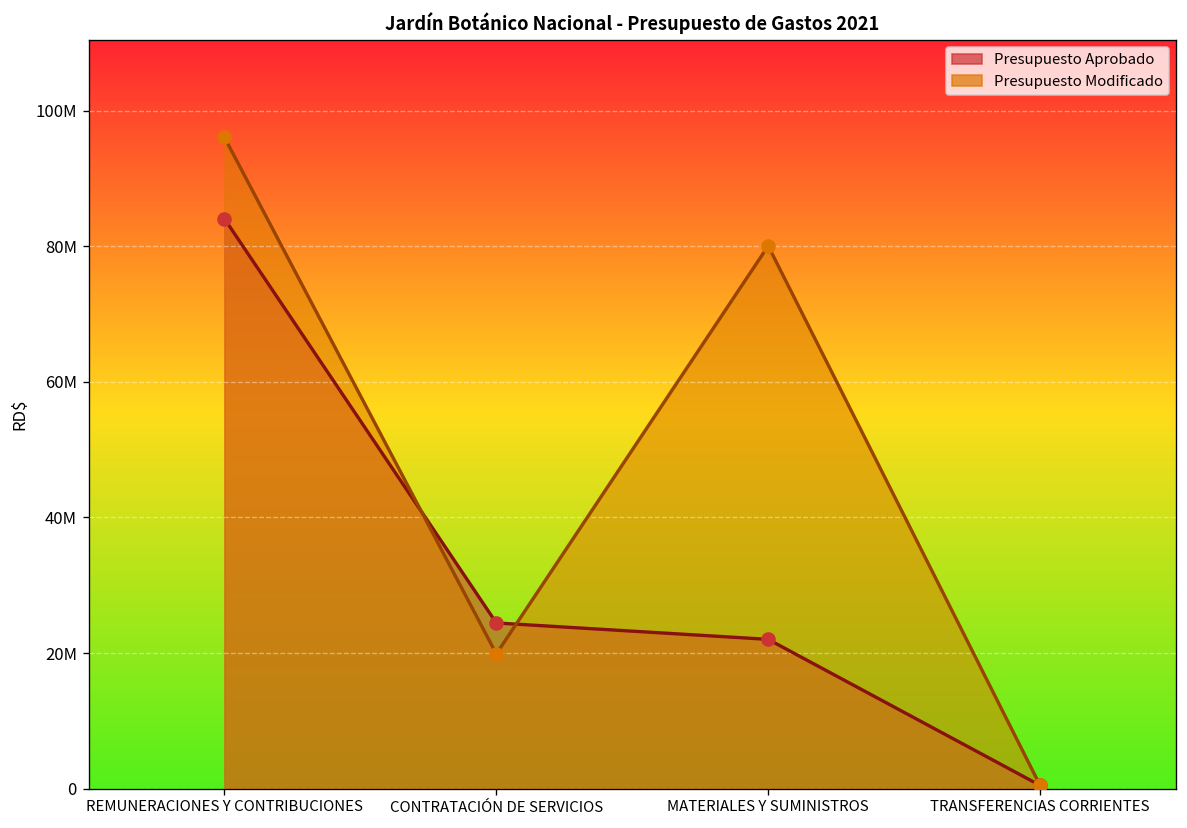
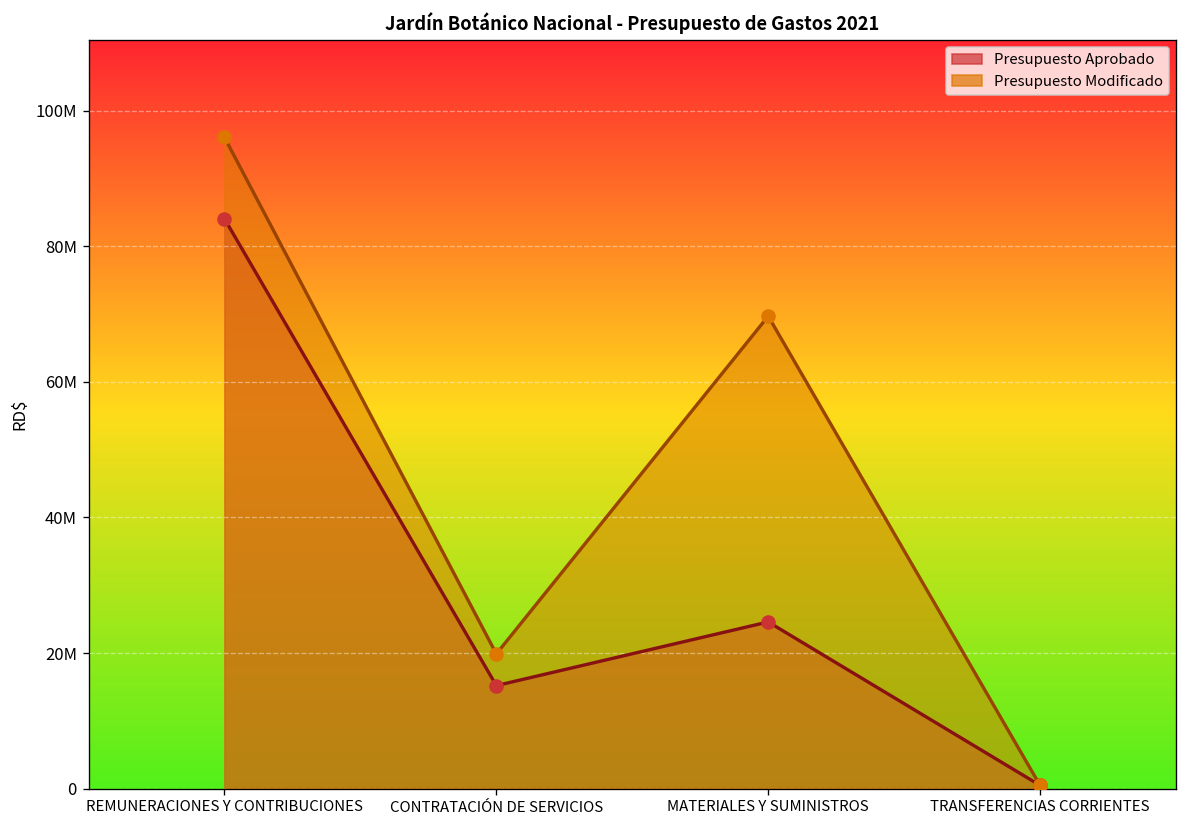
Presupuesto Aprobado, CONTRATACIÓN DE SERVICIOS: 24000000 -> 15000000
Presupuesto Aprobado, MATERIALES Y SUMINISTROS: 22000000 -> 25000000
Presupuesto Modificado, MATERIALES Y SUMINISTROS: 80000000 -> 70000000
